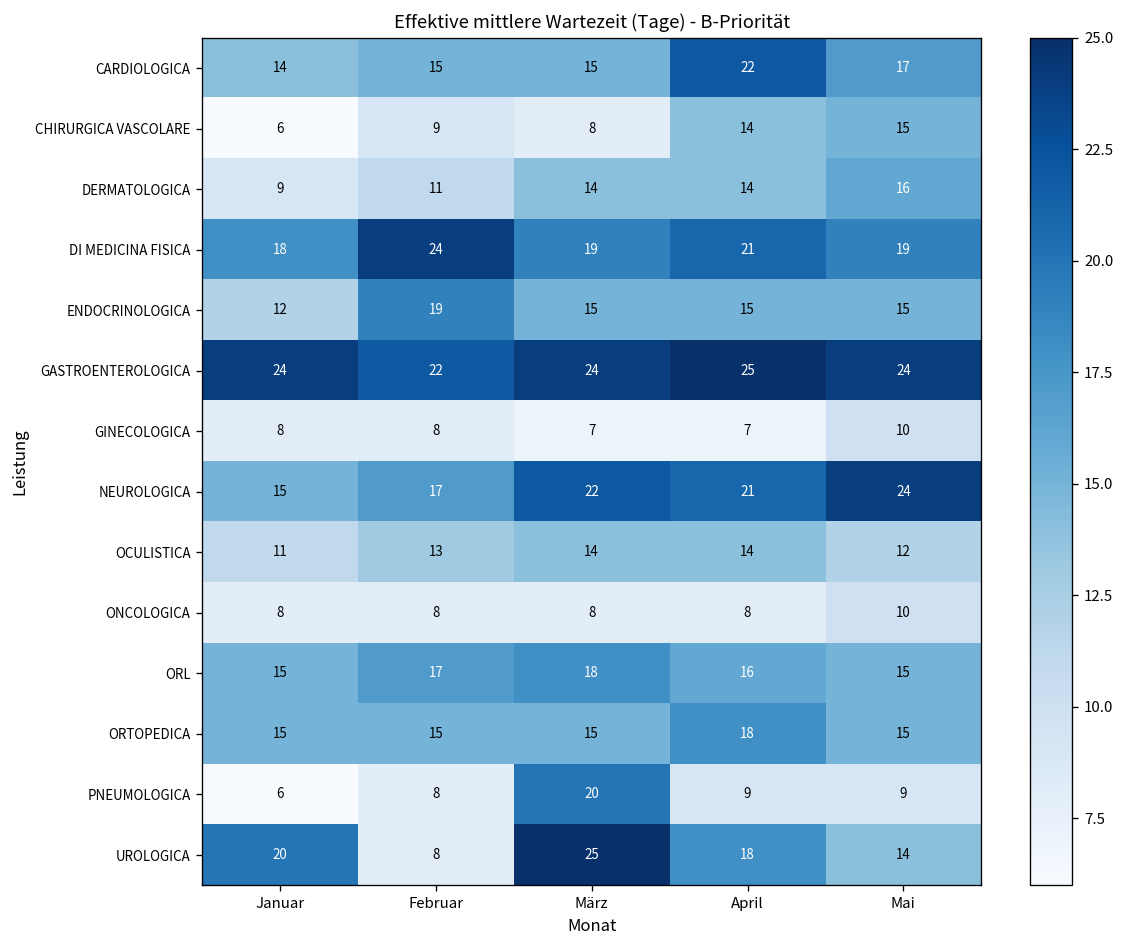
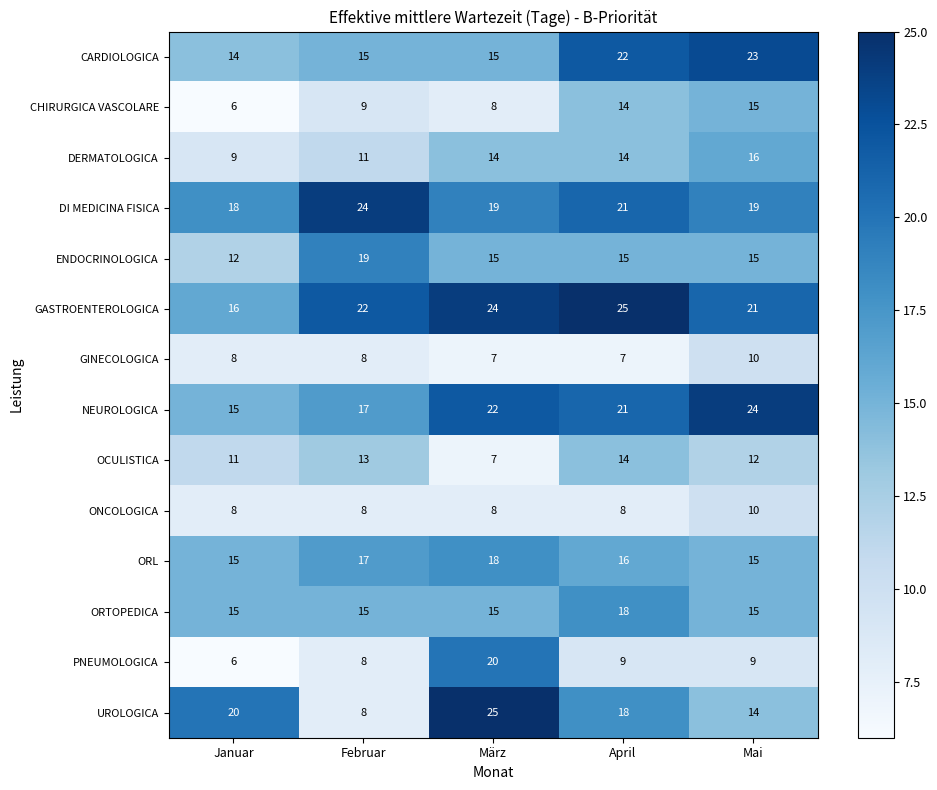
CARDIOLOGICA, Mai: 17 -> 23
GASTROENTEROLOGICA, Januar: 24 -> 16
GASTROENTEROLOGICA, Mai: 24 -> 21
OCULISTICA, März: 14 -> 7
